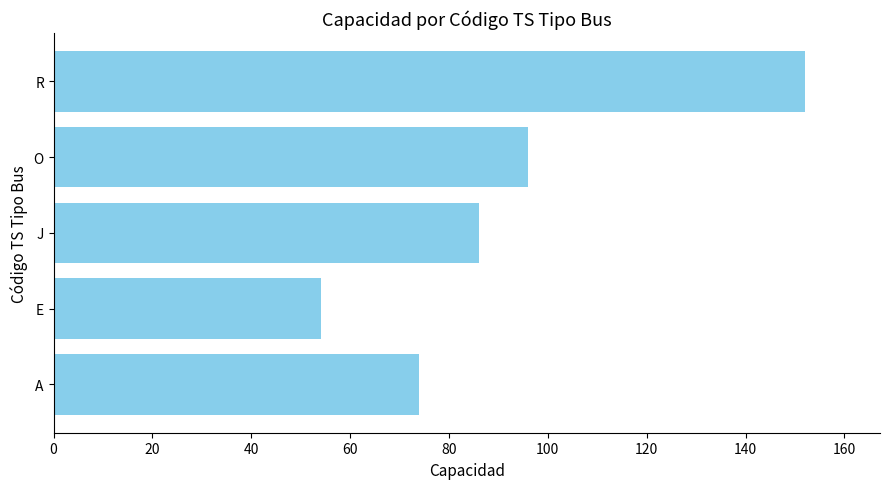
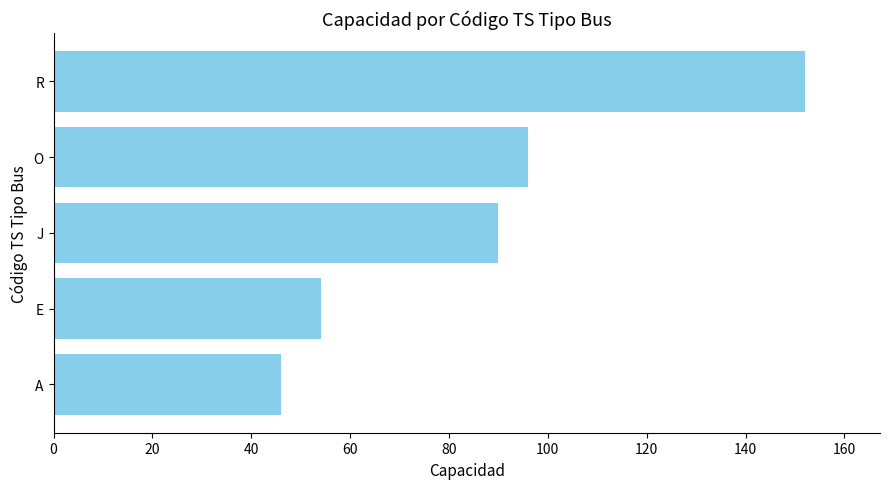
J: 86 -> 90
A: 74 -> 46
